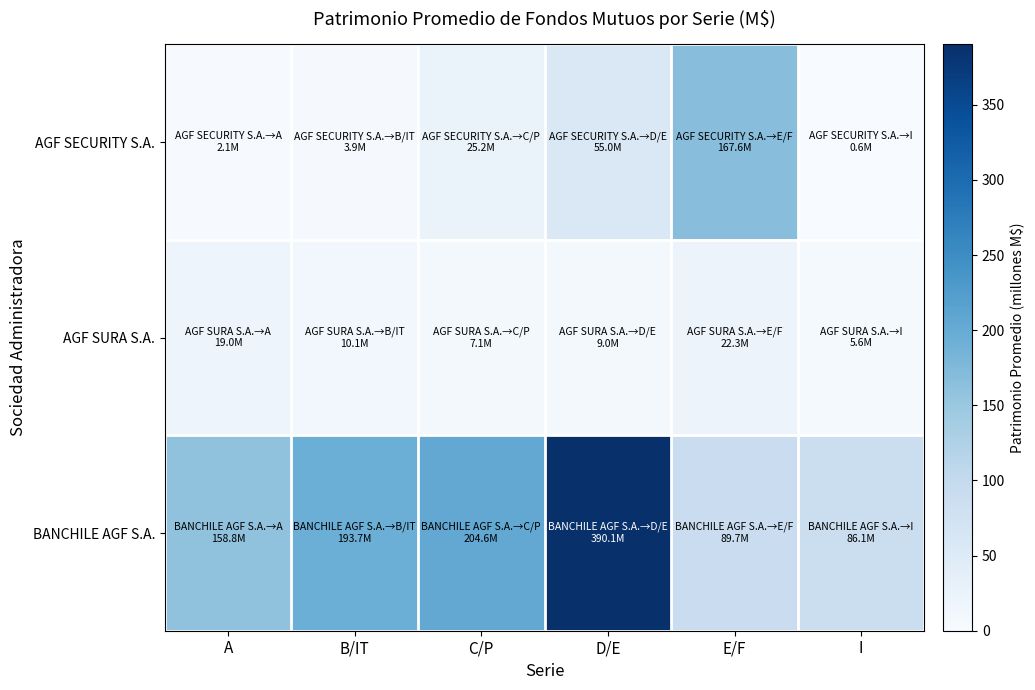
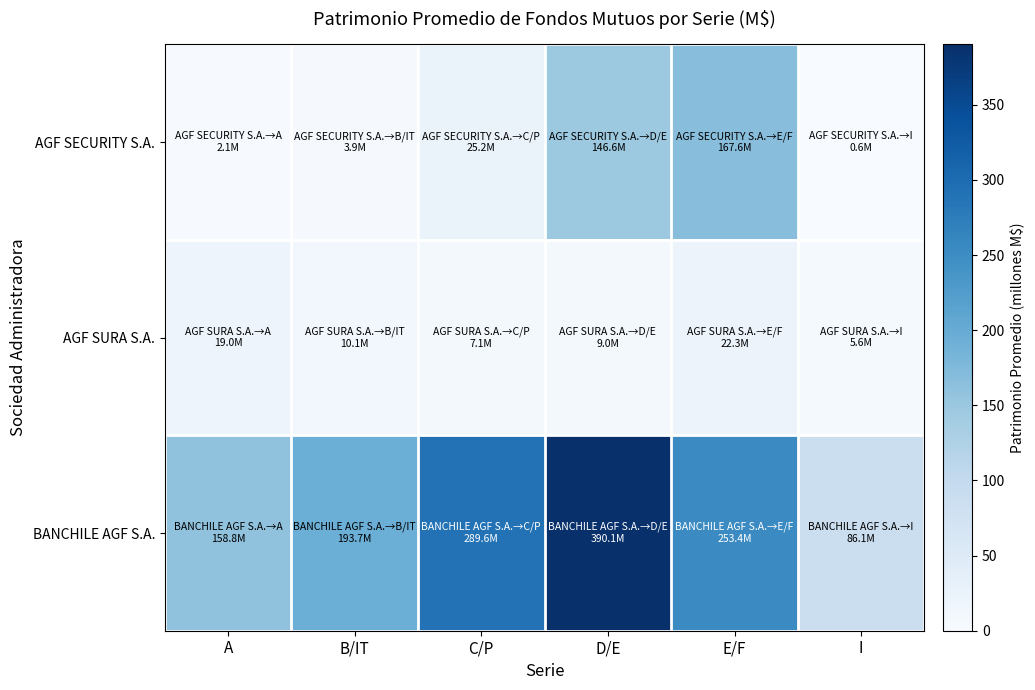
AGF SECURITY S.A., D/E: 55.0M -> 146.6M
BANCHILE AGF S.A., C/P: 204.6M -> 289.6M
BANCHILE AGF S.A., E/F: 89.7M -> 253.4M
